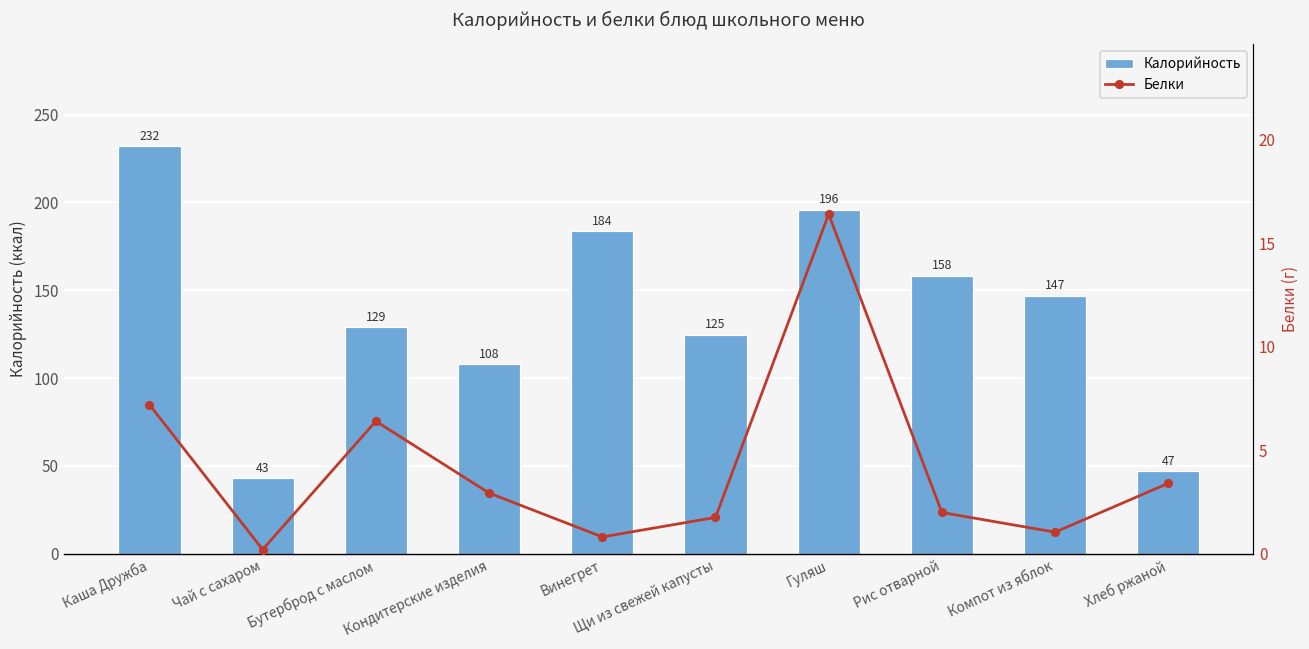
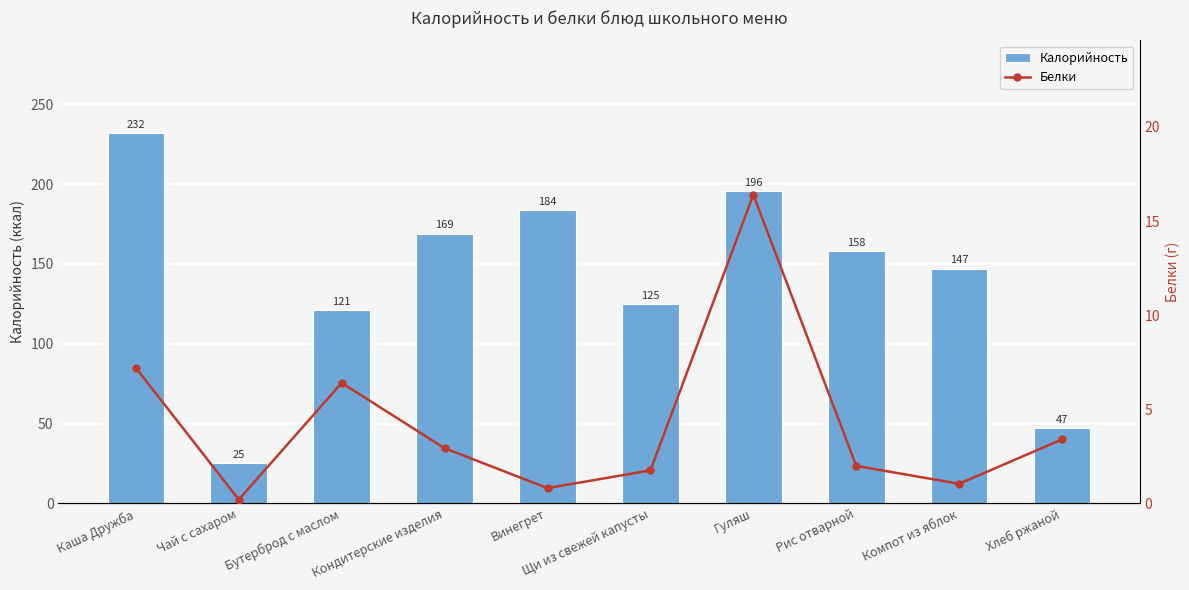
Калорийность, Чай с сахаром: 43 -> 25
Калорийность, Бутерброд с маслом: 129 -> 121
Калорийность, Кондитерские изделия: 108 -> 169
